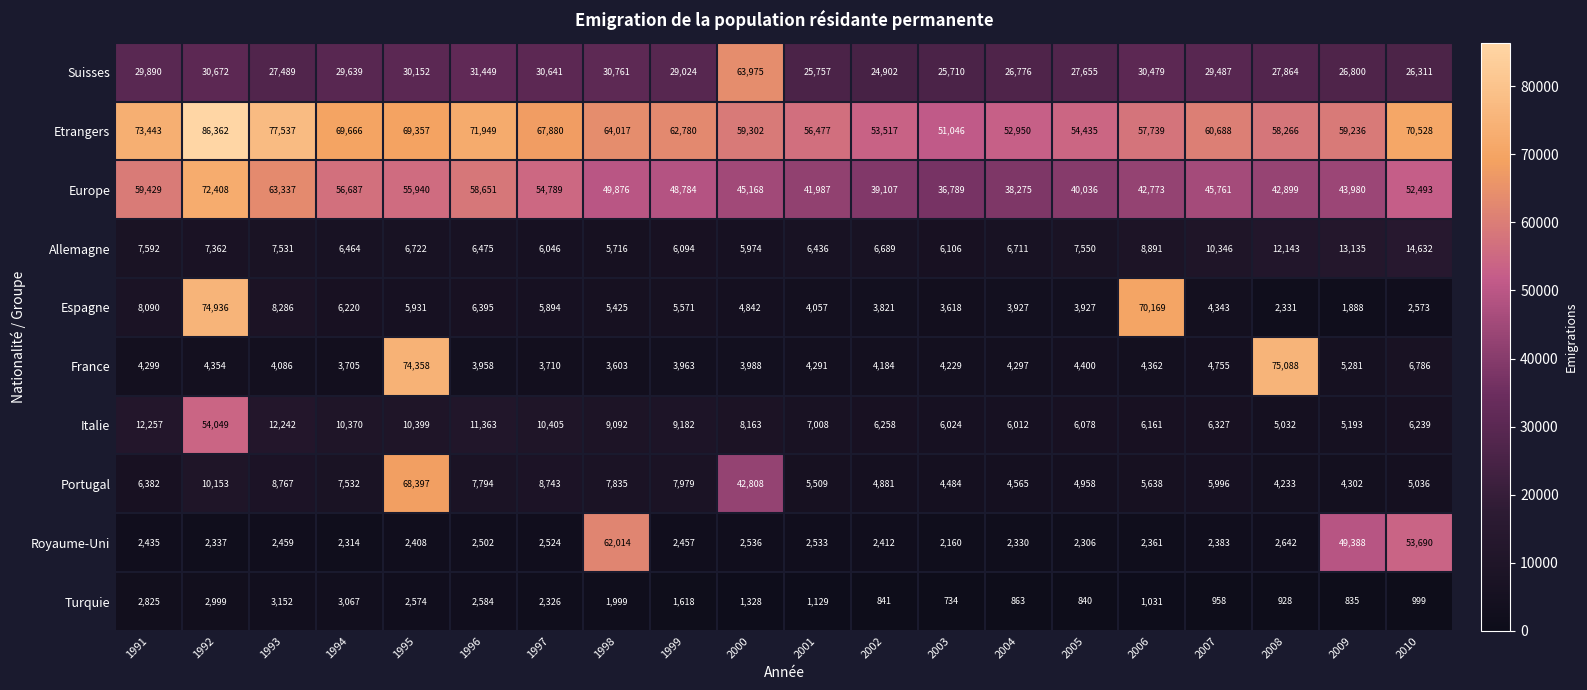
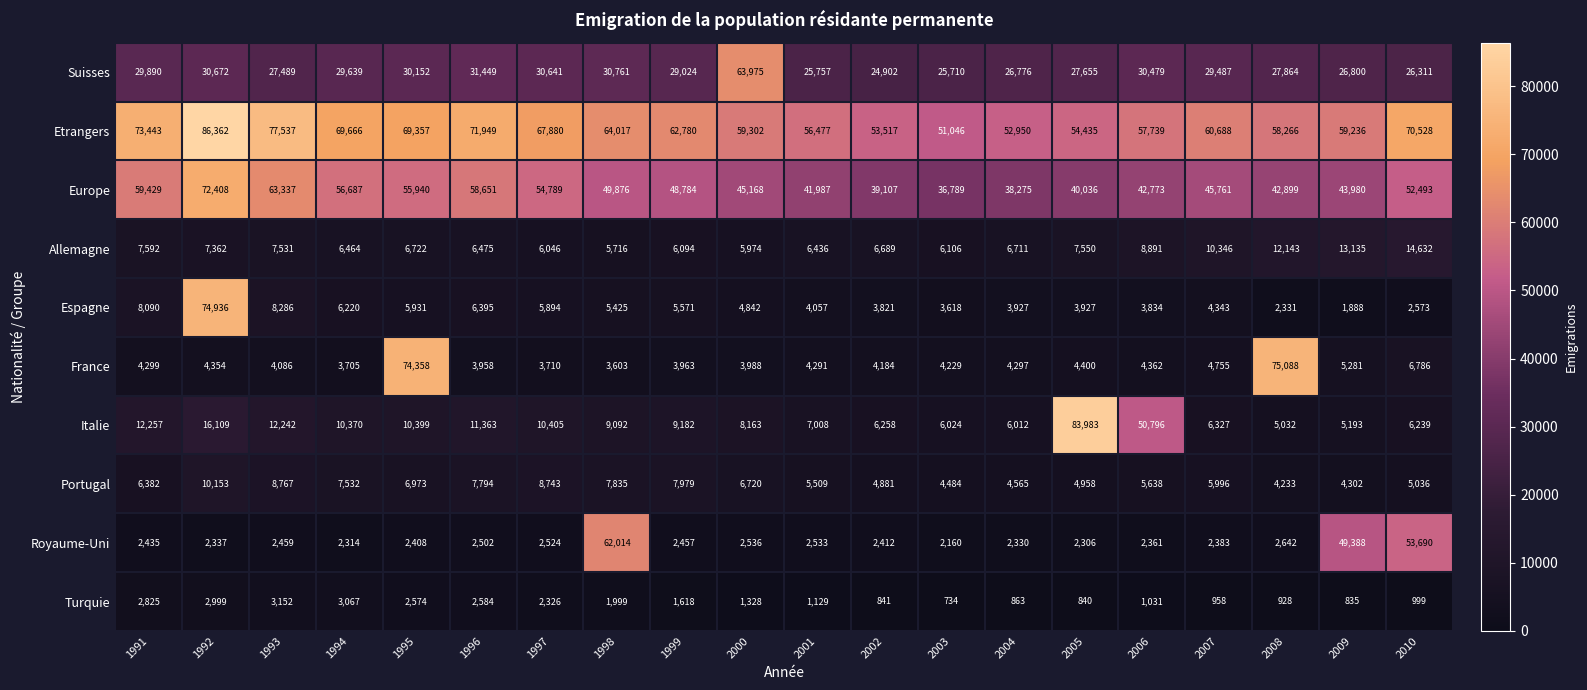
Espagne, 2006: 70,169 -> 3,834
Italie, 1992: 54,049 -> 16,109
Italie, 2005: 6,078 -> 83,983
Italie, 2006: 6,161 -> 50,796
Portugal, 1995: 68,397 -> 6,973
Portugal, 2000: 42,808 -> 6,720
